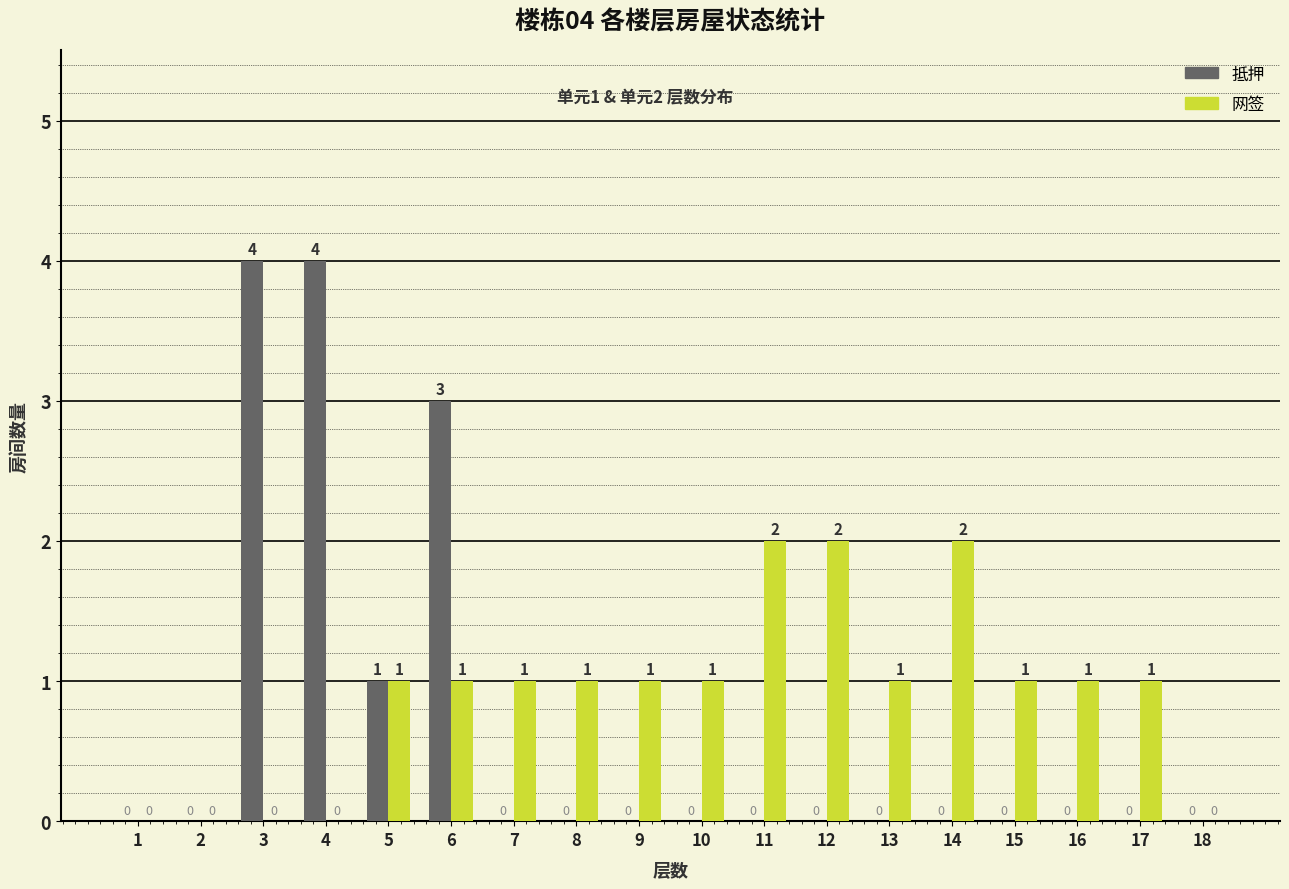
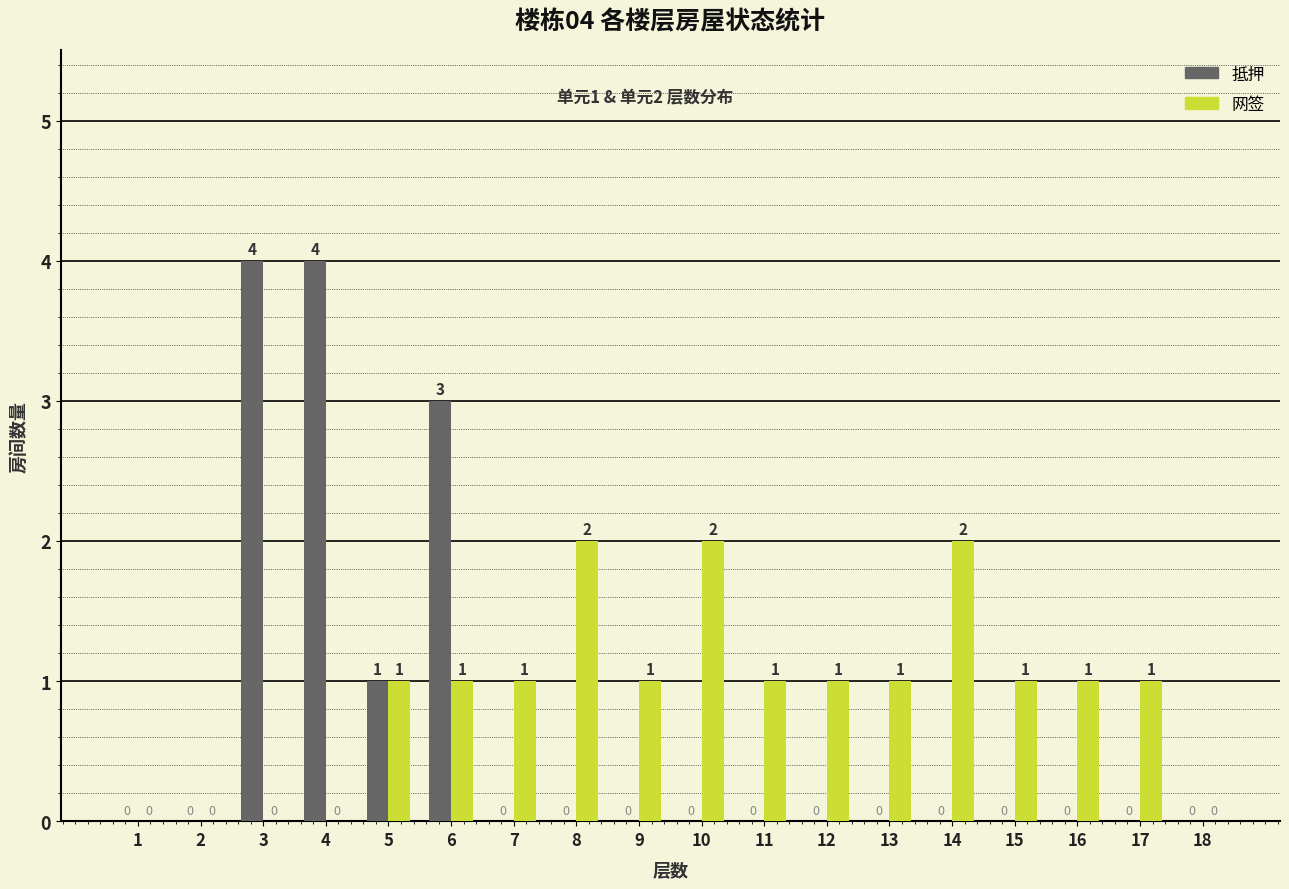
网签, 8: 1 -> 2
网签, 10: 1 -> 2
网签, 11: 2 -> 1
网签, 12: 2 -> 1
